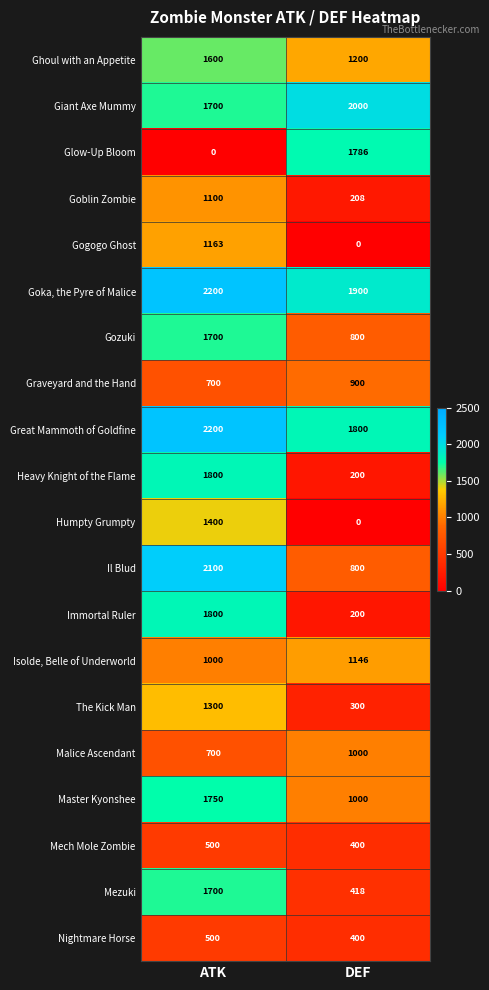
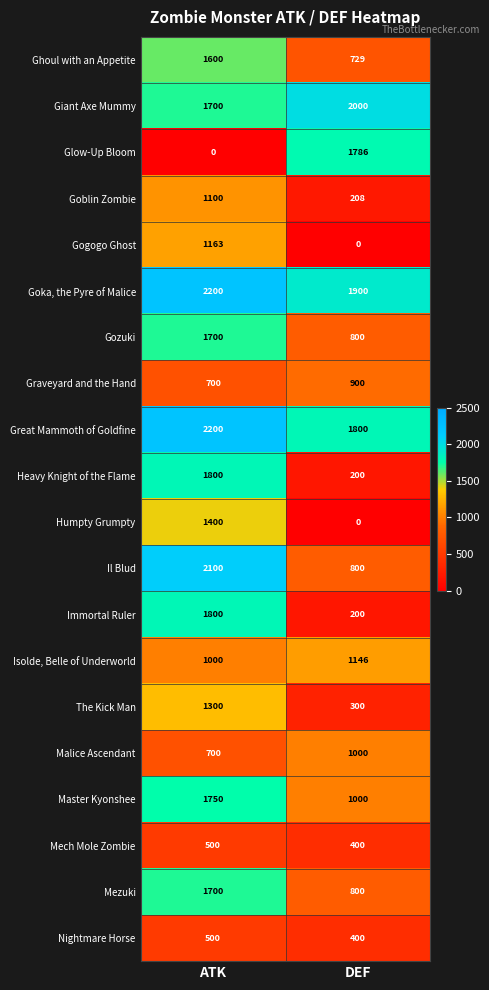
Ghoul with an Appetite, DEF: 1200 -> 729
Mezuki, DEF: 418 -> 800
